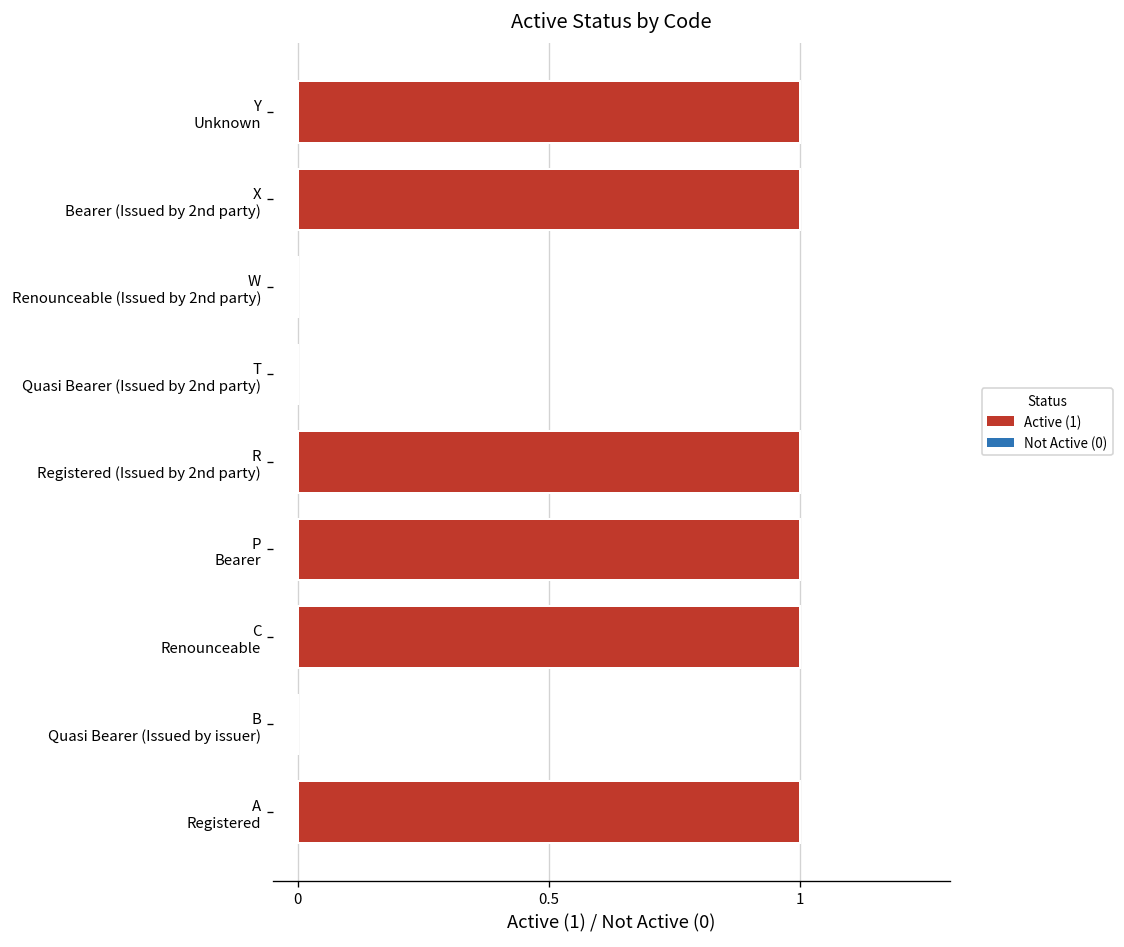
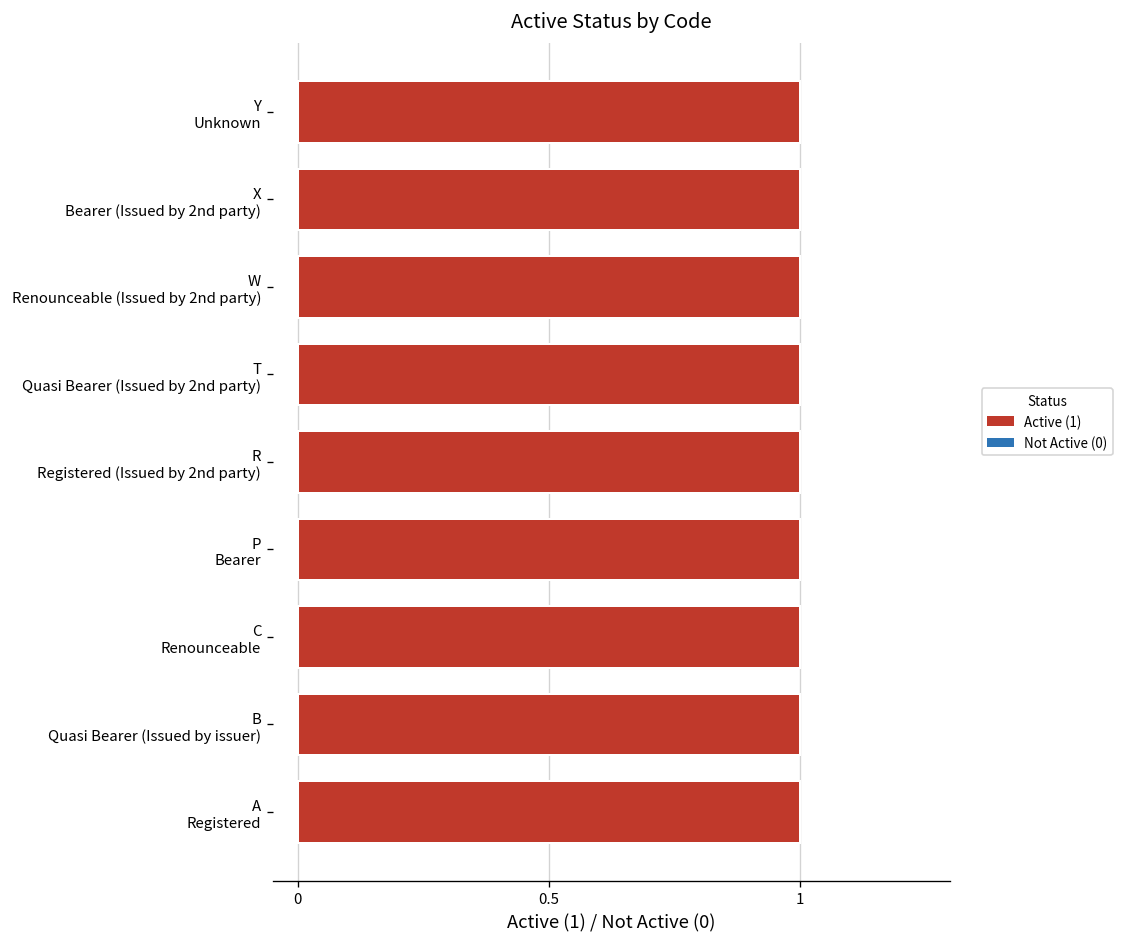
W Renounceable (Issued by 2nd party): 0 -> 1
T Quasi Bearer (Issued by 2nd party): 0 -> 1
B Quasi Bearer (Issued by issuer): 0 -> 1
